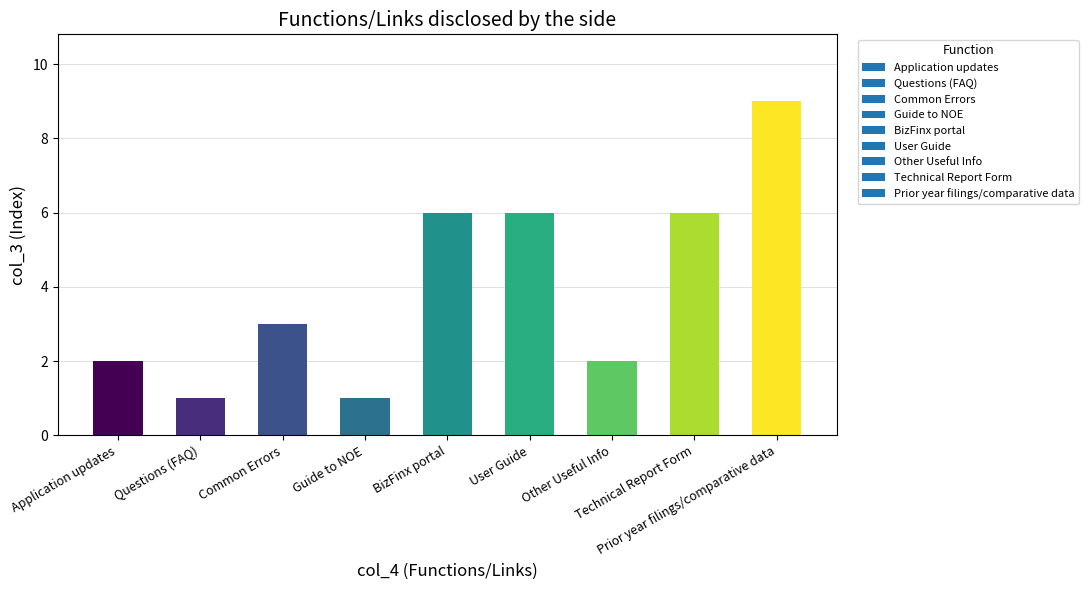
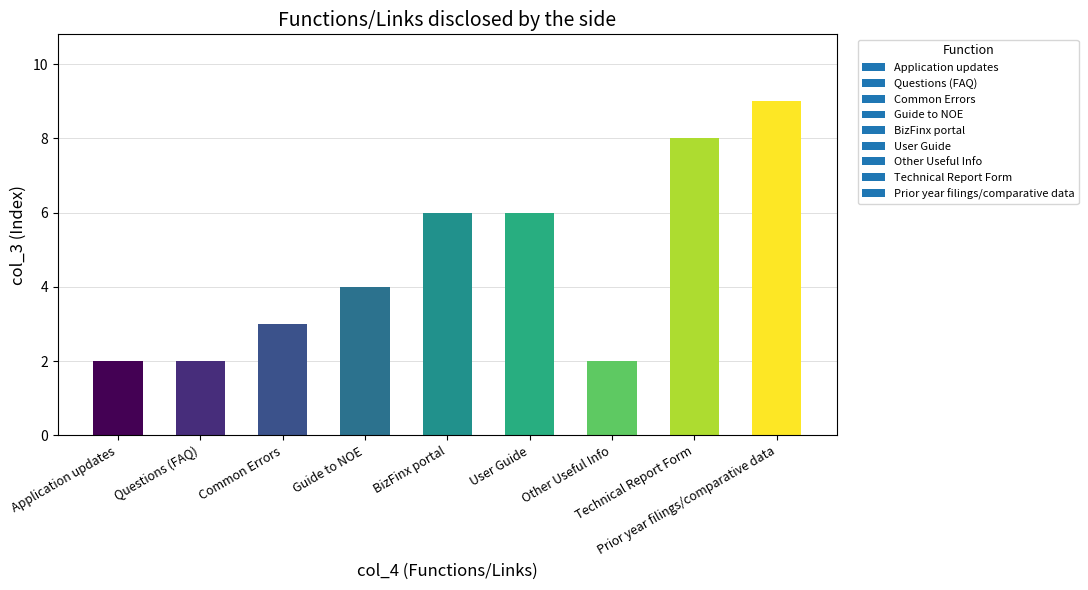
Questions (FAQ): 1 -> 2
Guide to NOE: 1 -> 4
Technical Report Form: 6 -> 8
